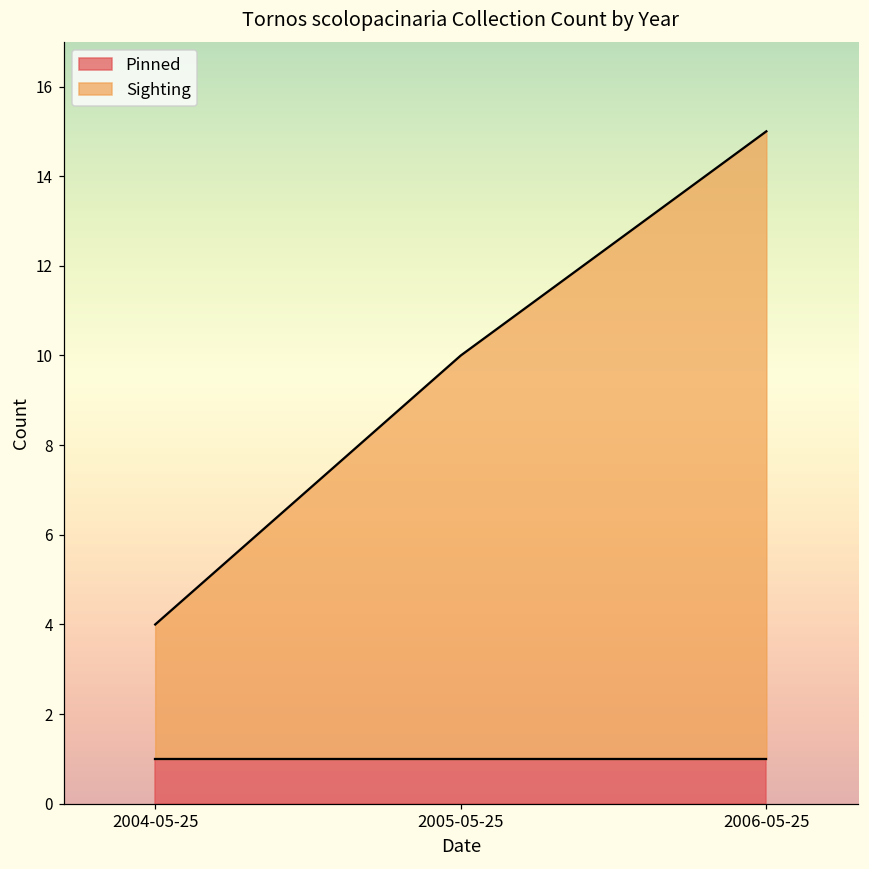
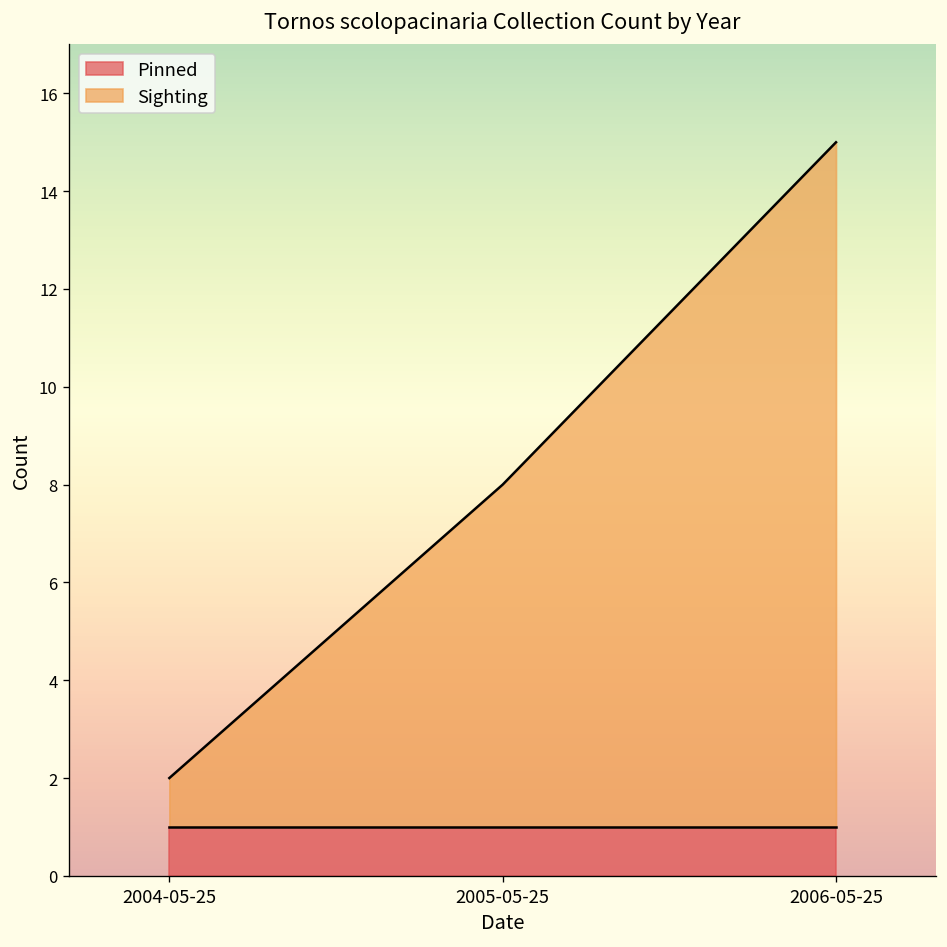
Sighting, 2004-05-25: 3 -> 1
Sighting, 2005-05-25: 9 -> 7
